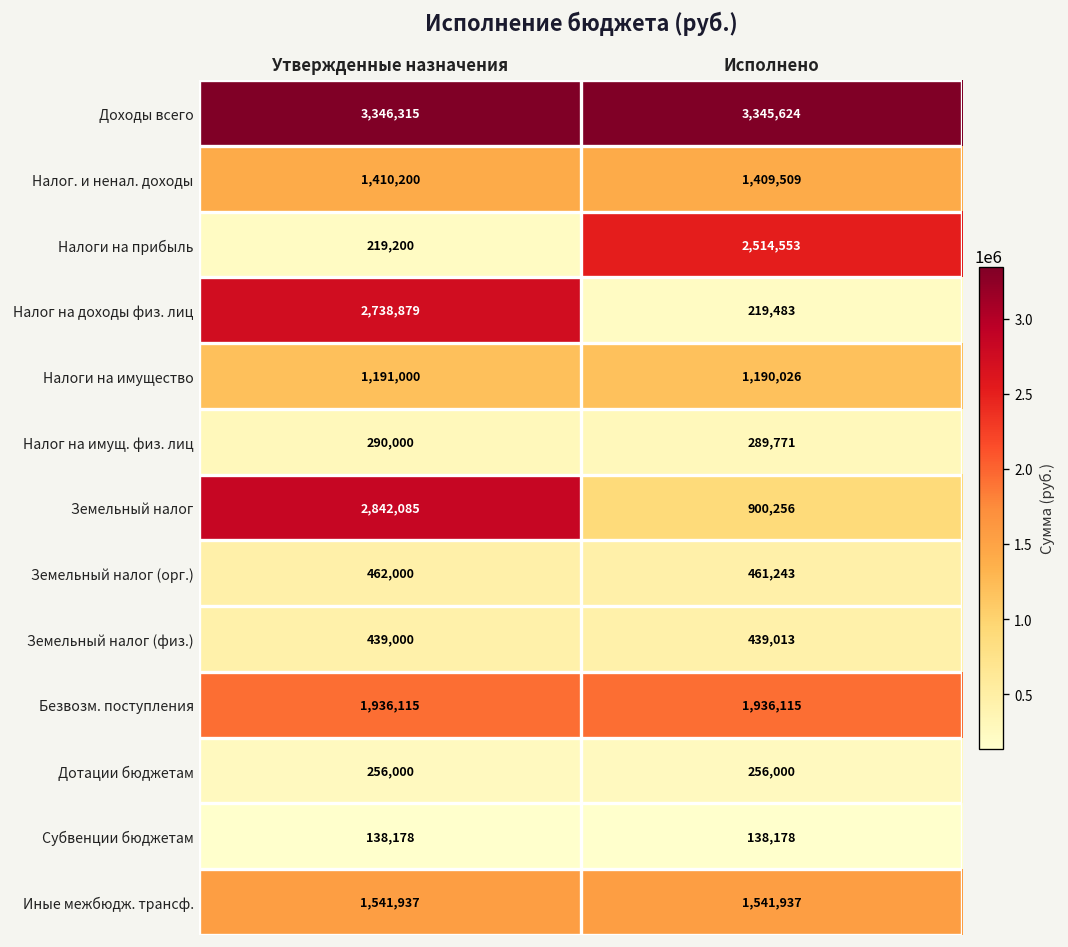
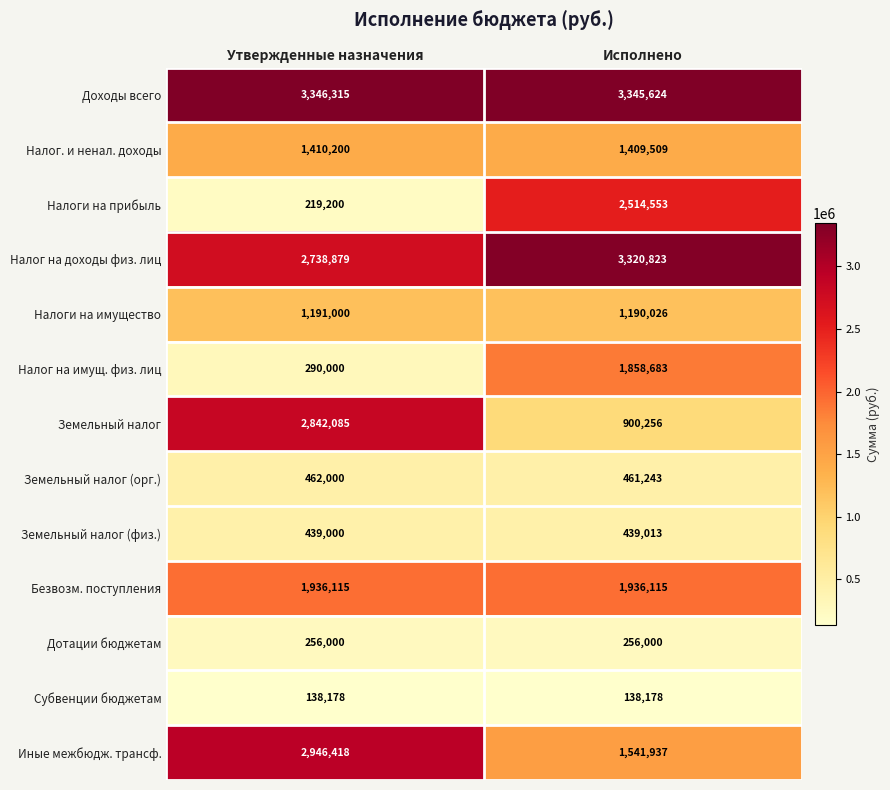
Налог на доходы физ. лиц, Исполнено: 219,483 -> 3,320,823
Налог на имущ. физ. лиц, Исполнено: 289,771 -> 1,858,683
Иные межбюдж. трансф., Утвержденные назначения: 1,541,937 -> 2,946,418
